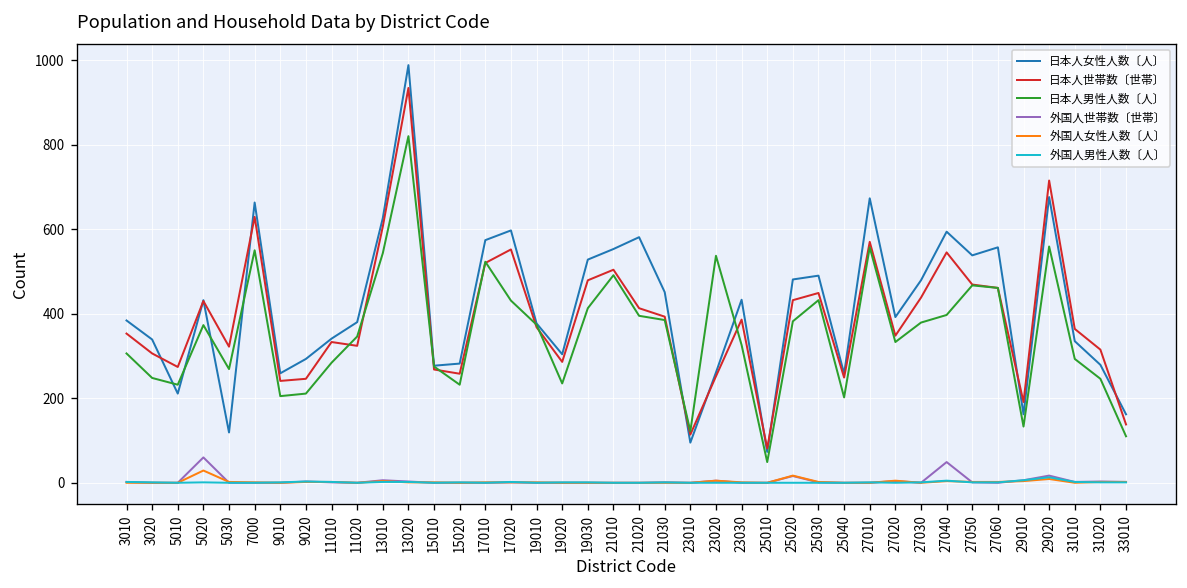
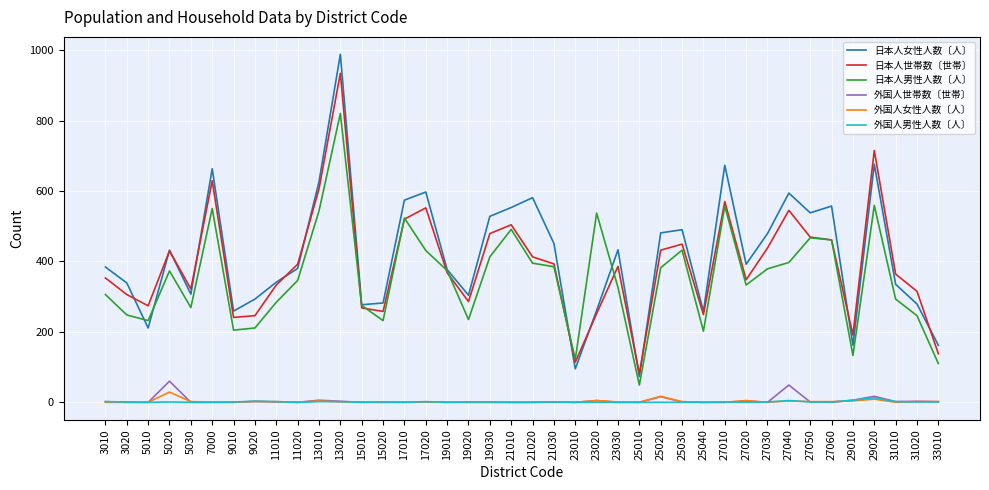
日本人女性人数〔人〕, 5030: 120 -> 310
日本人世帯数〔世帯〕, 11020: 320 -> 390
